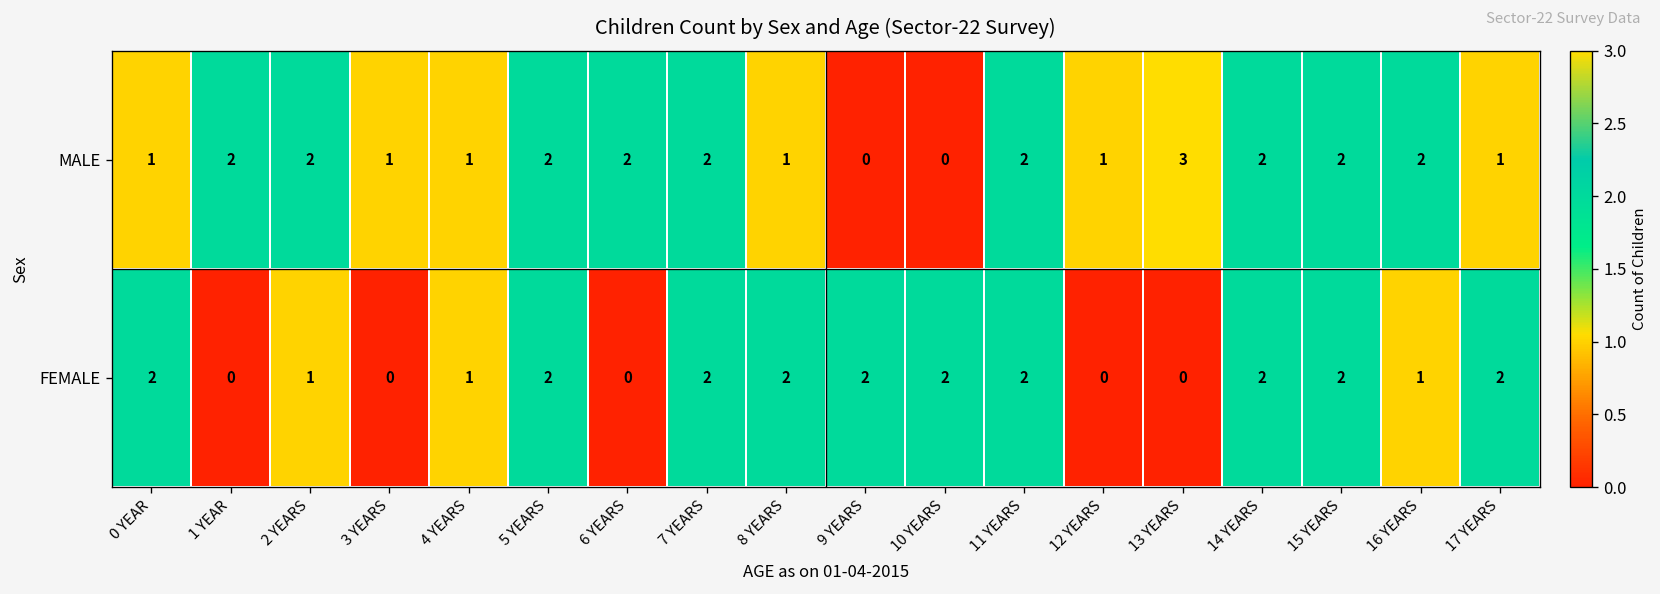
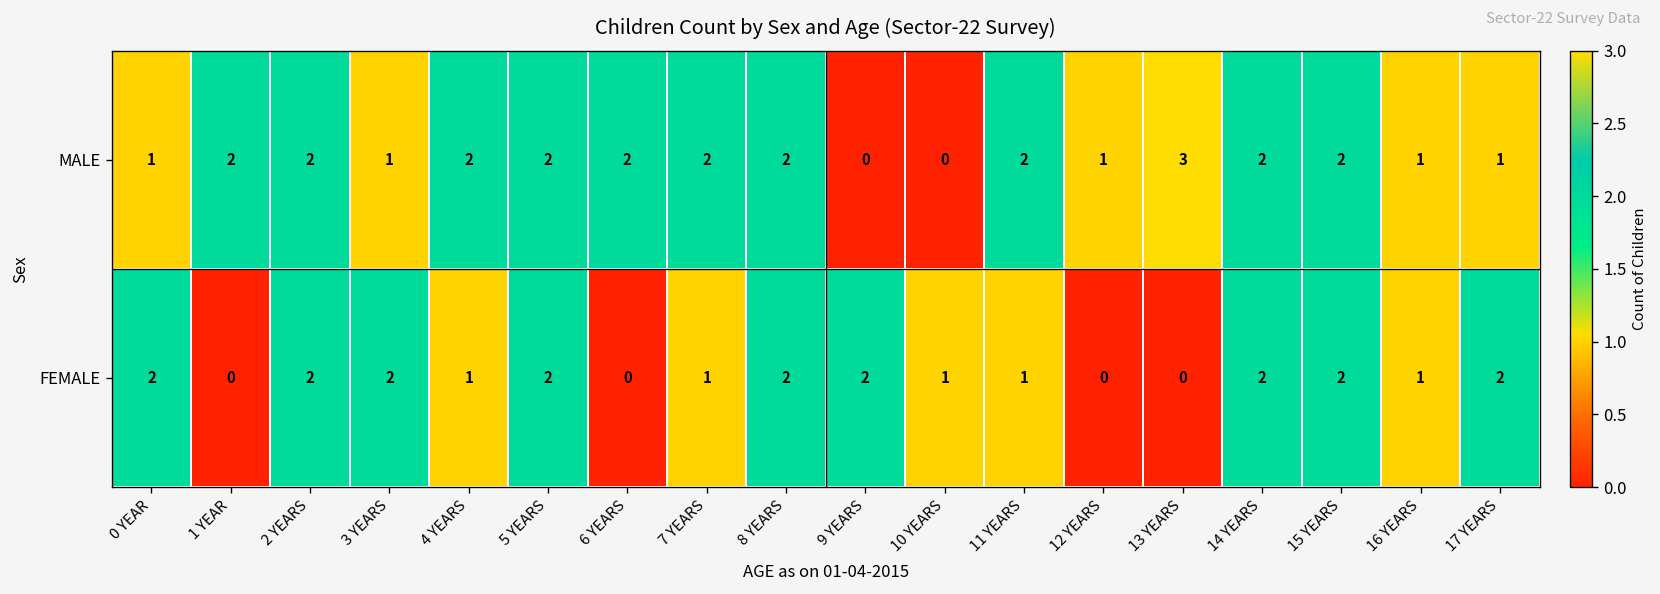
MALE, 4 YEARS: 1 -> 2
MALE, 8 YEARS: 1 -> 2
MALE, 16 YEARS: 2 -> 1
FEMALE, 2 YEARS: 1 -> 2
FEMALE, 3 YEARS: 0 -> 2
FEMALE, 7 YEARS: 2 -> 1
FEMALE, 10 YEARS: 2 -> 1
FEMALE, 11 YEARS: 2 -> 1
